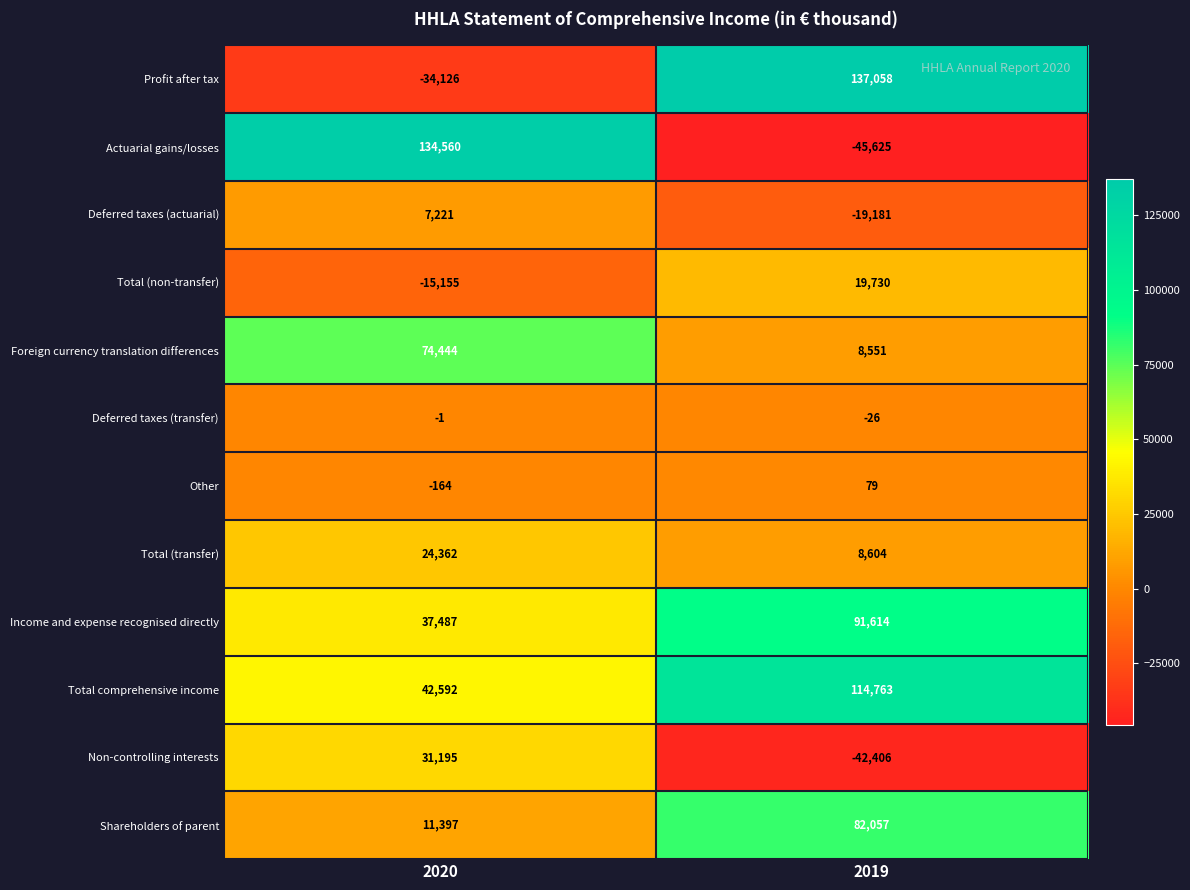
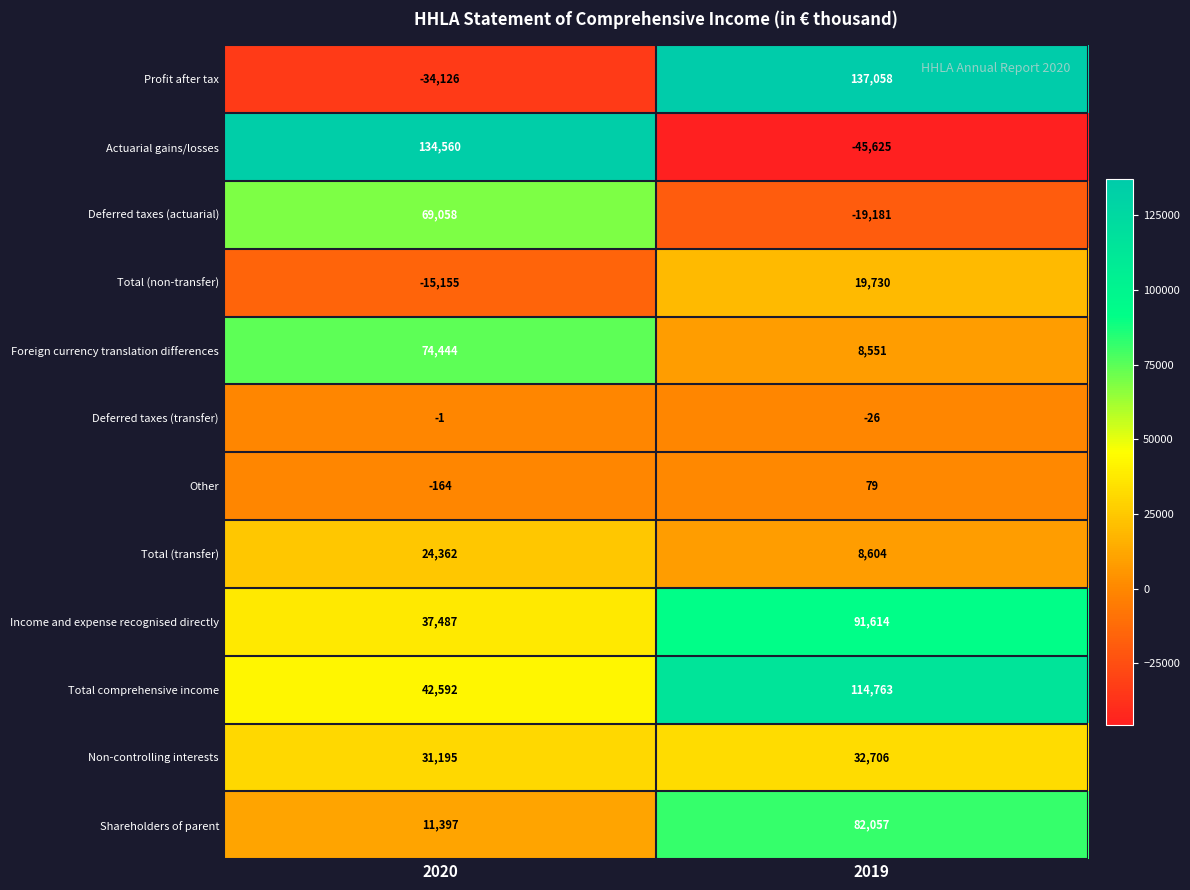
Deferred taxes (actuarial), 2020: 7,221 -> 69,058
Non-controlling interests, 2019: -42,406 -> 32,706
